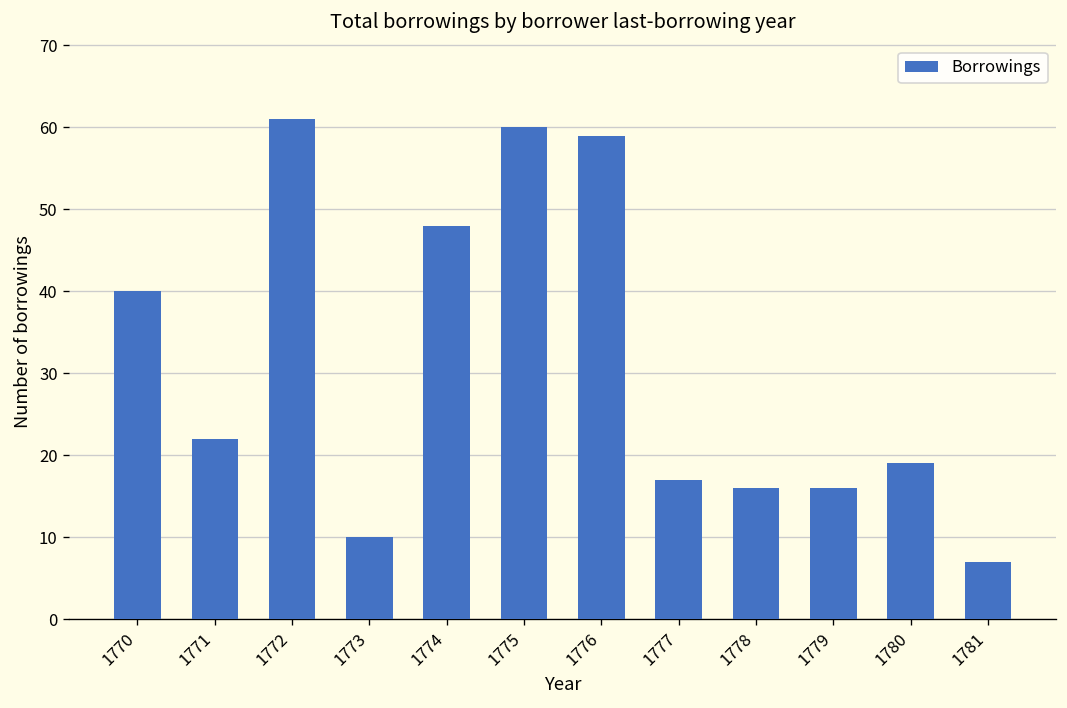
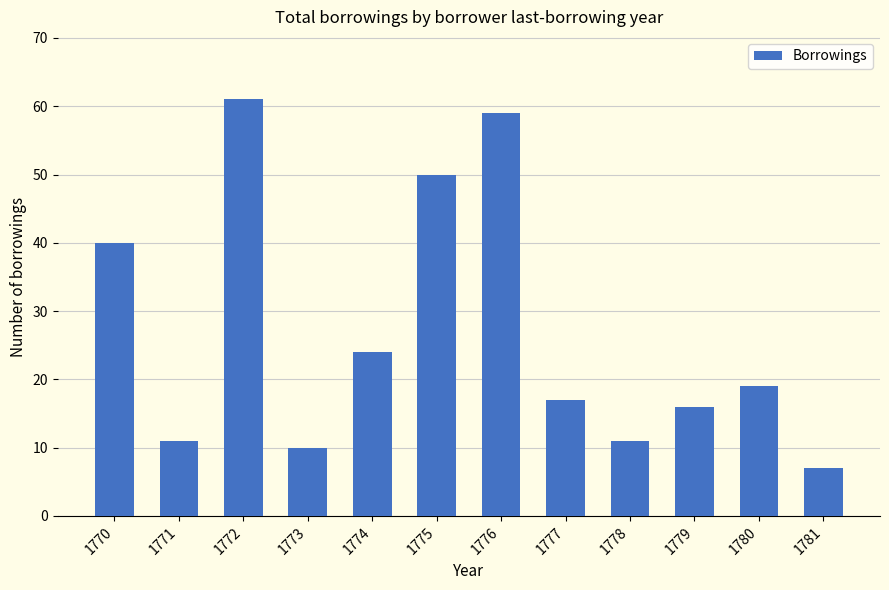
1771: 22 -> 11
1774: 48 -> 24
1775: 60 -> 50
1778: 16 -> 11
